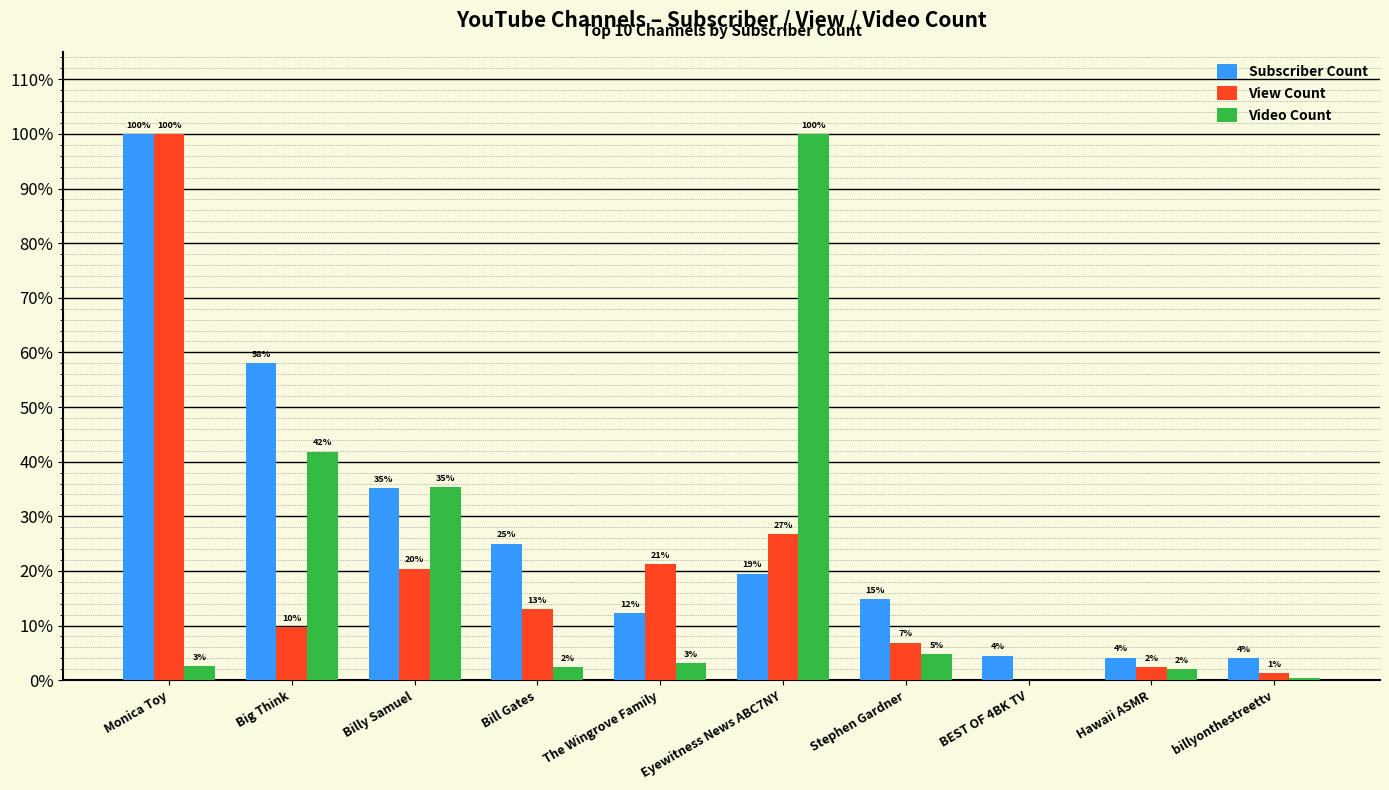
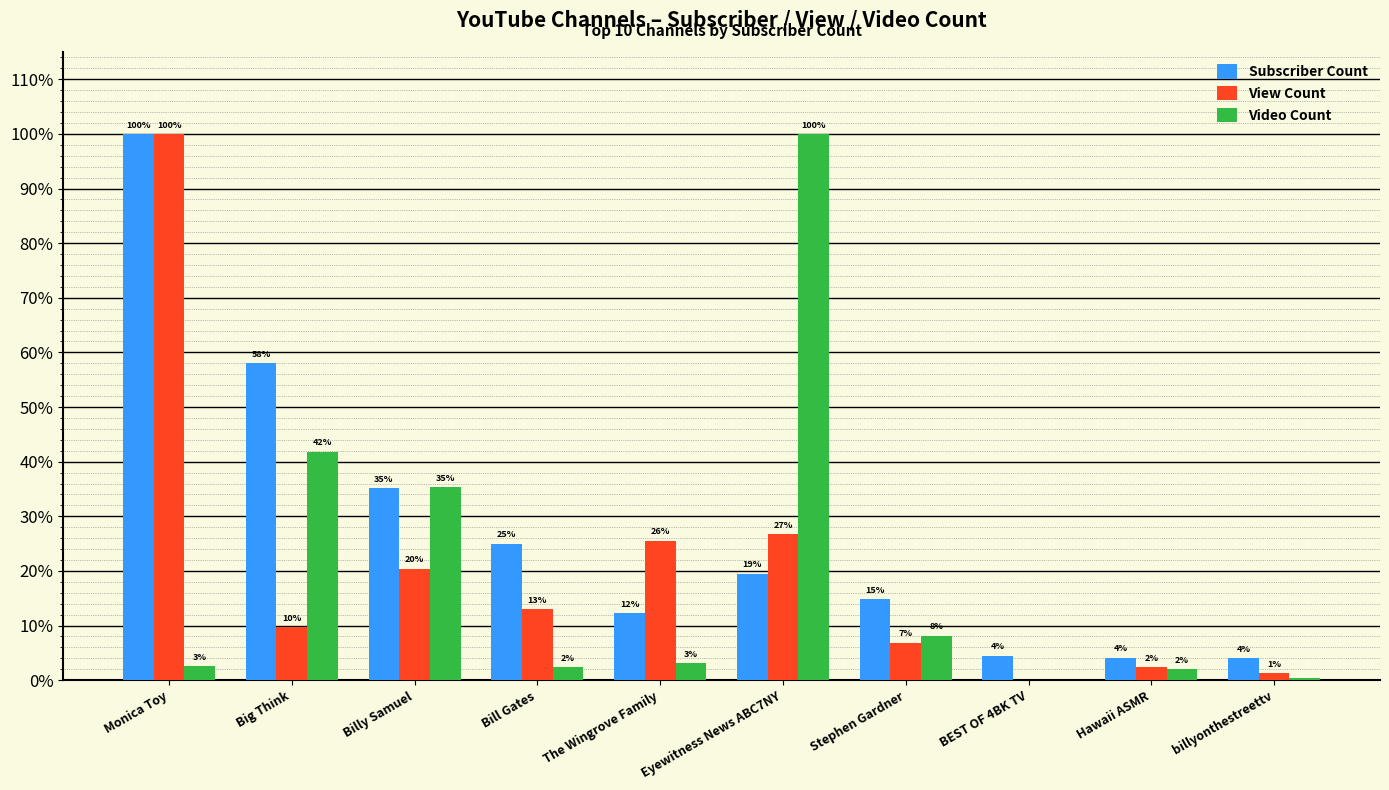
View Count, The Wingrove Family: 21% -> 26%
Video Count, Stephen Gardner: 5% -> 8%
